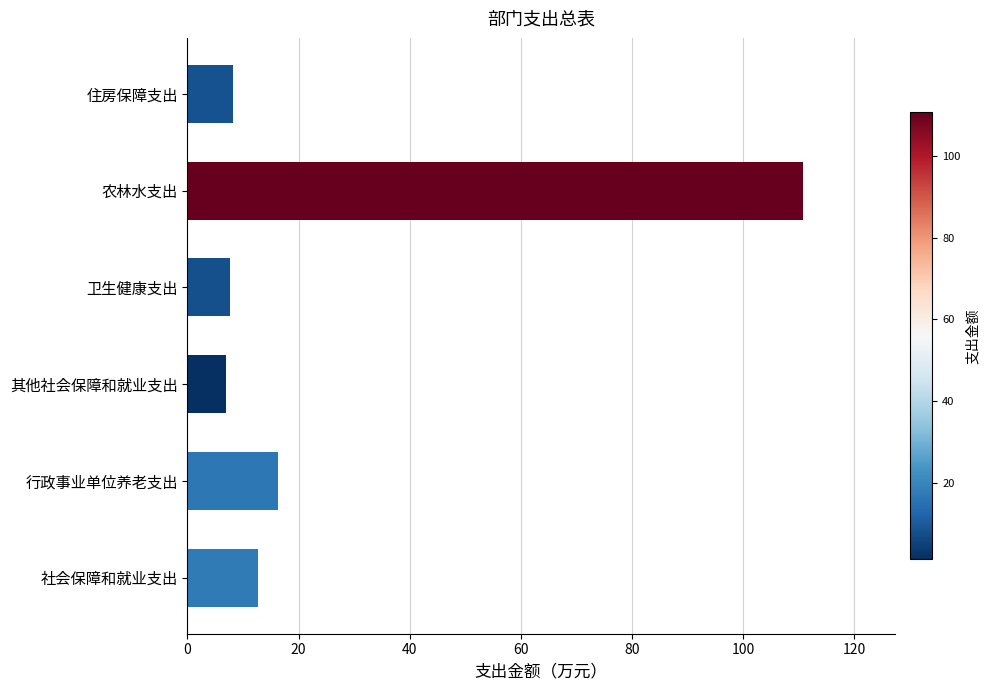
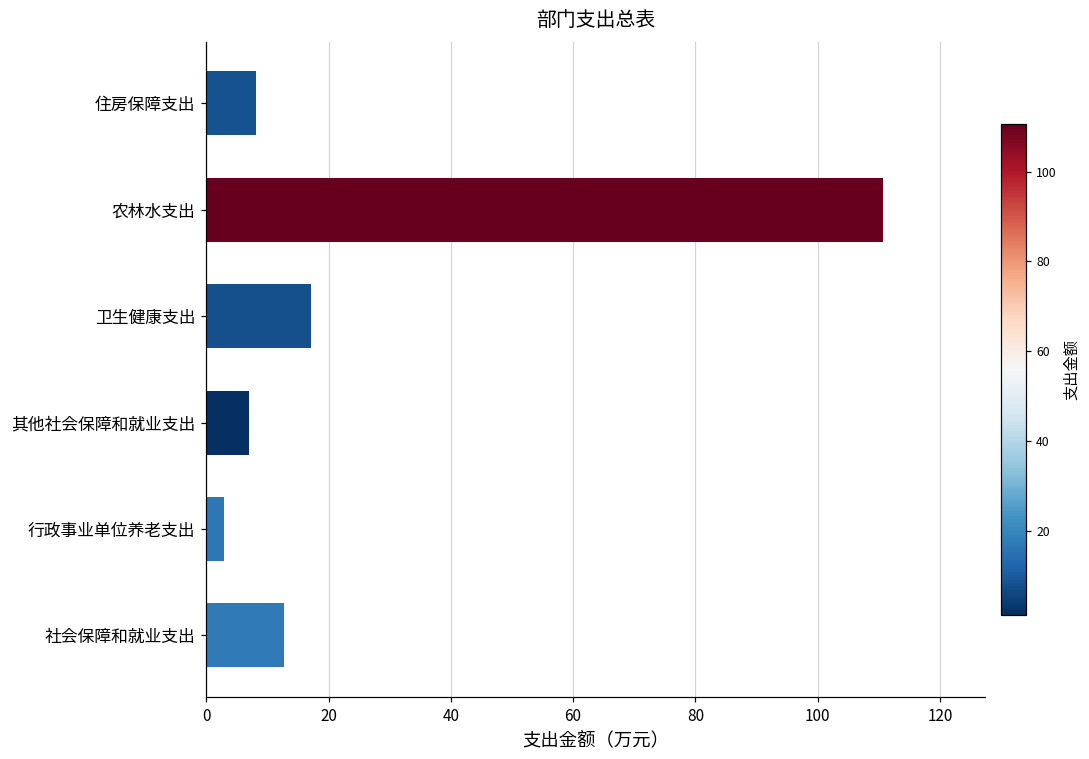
卫生健康支出: 8 -> 17
行政事业单位养老支出: 16 -> 3
